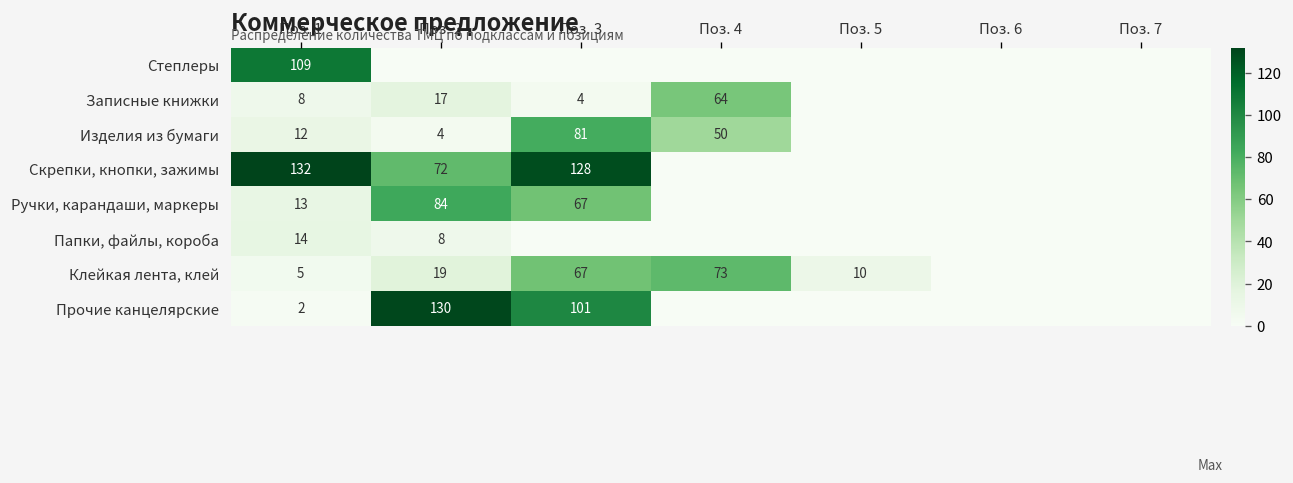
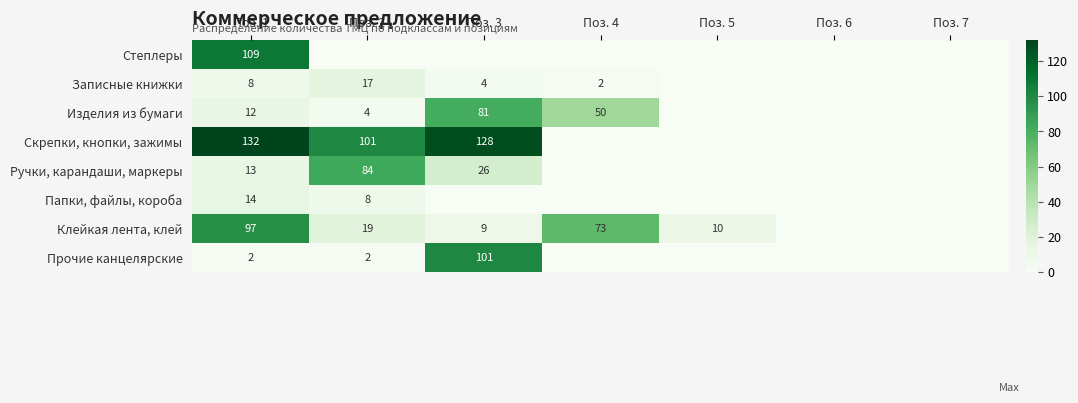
Записные книжки, Поз. 4: 64 -> 2
Скрепки, кнопки, зажимы, Поз. 2: 72 -> 101
Ручки, карандаши, маркеры, Поз. 3: 67 -> 26
Клейкая лента, клей, Поз. 1: 5 -> 97
Клейкая лента, клей, Поз. 3: 67 -> 9
Прочие канцелярские, Поз. 2: 130 -> 2
